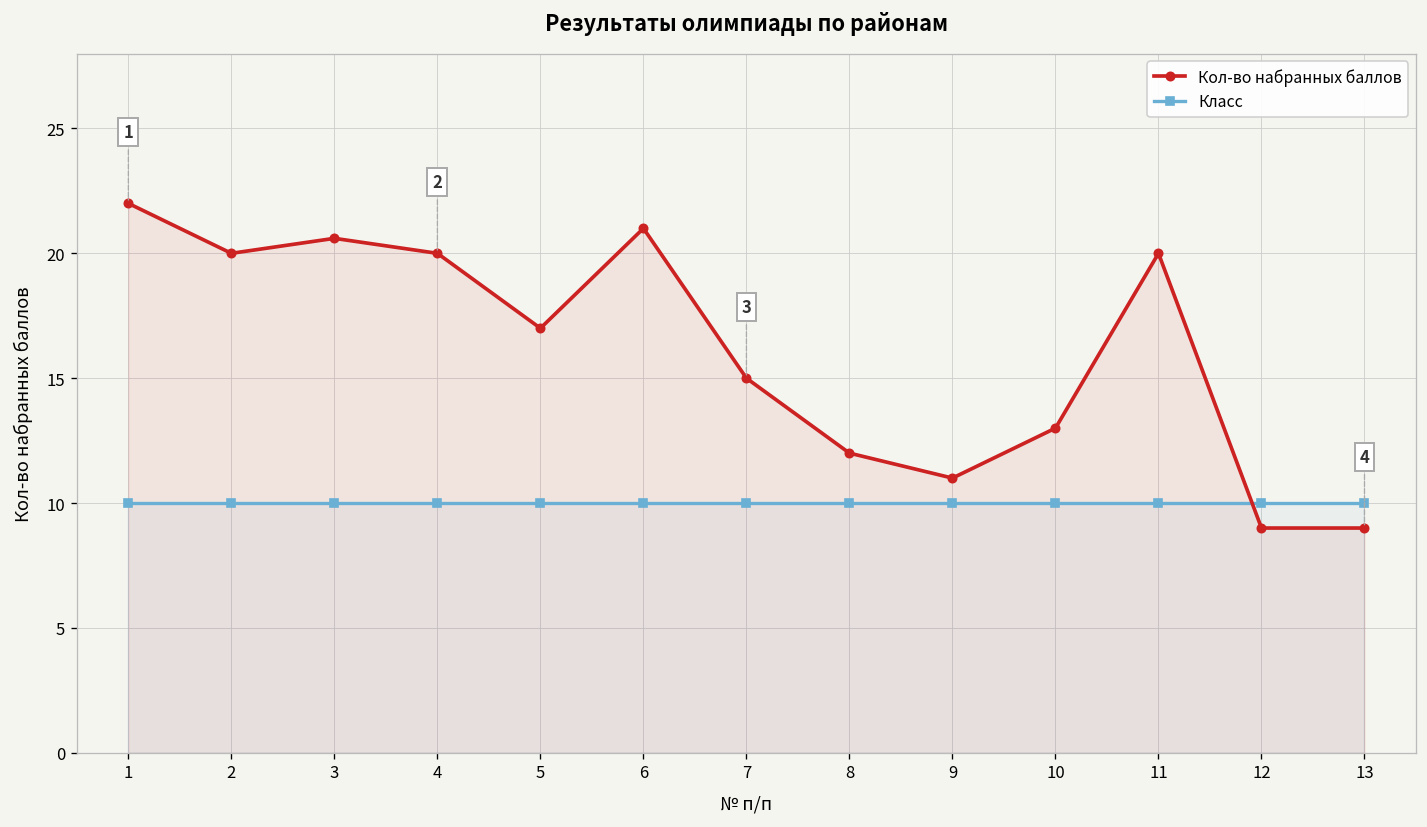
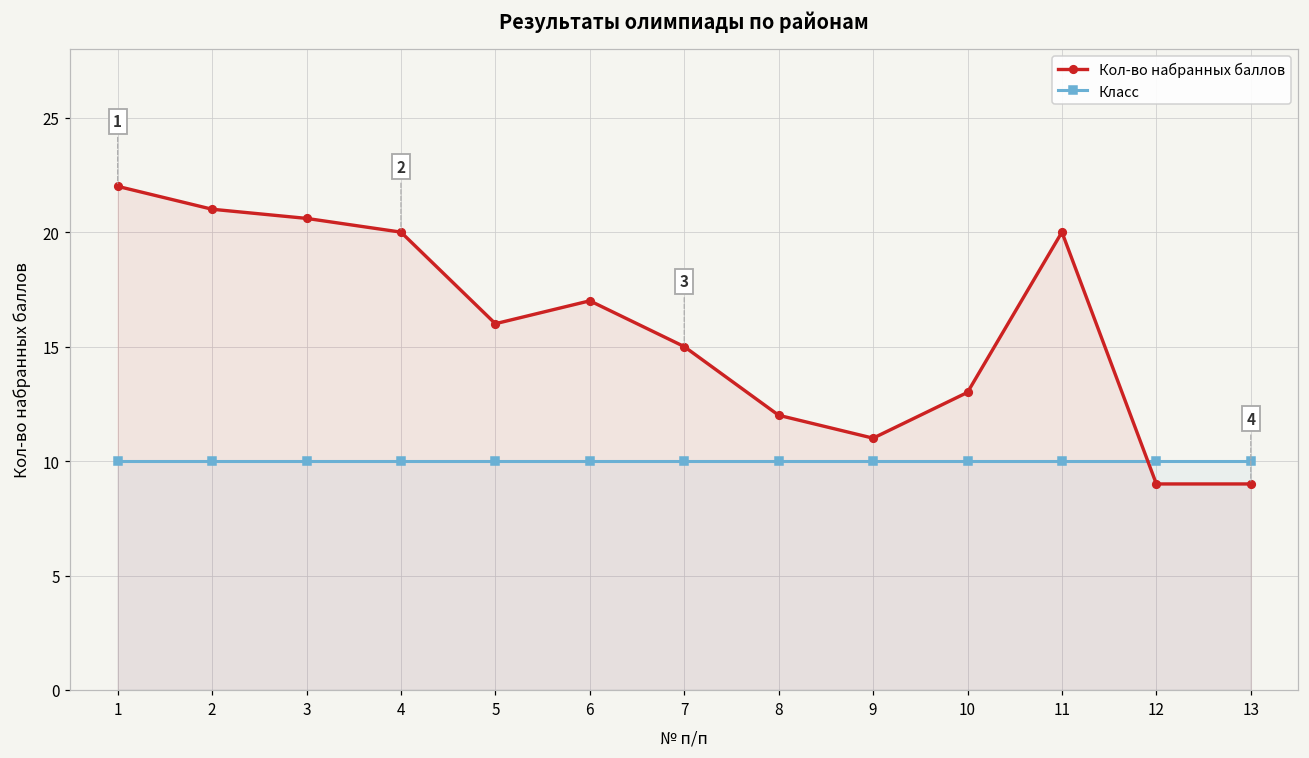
Кол-во набранных баллов, 2: 20 -> 21
Кол-во набранных баллов, 5: 17 -> 16
Кол-во набранных баллов, 6: 21 -> 17
